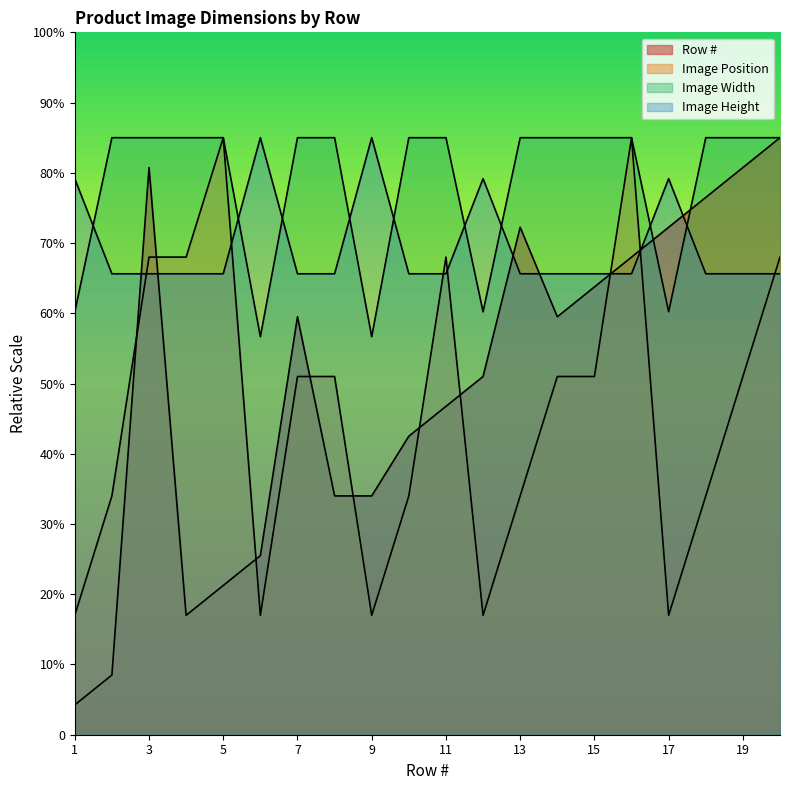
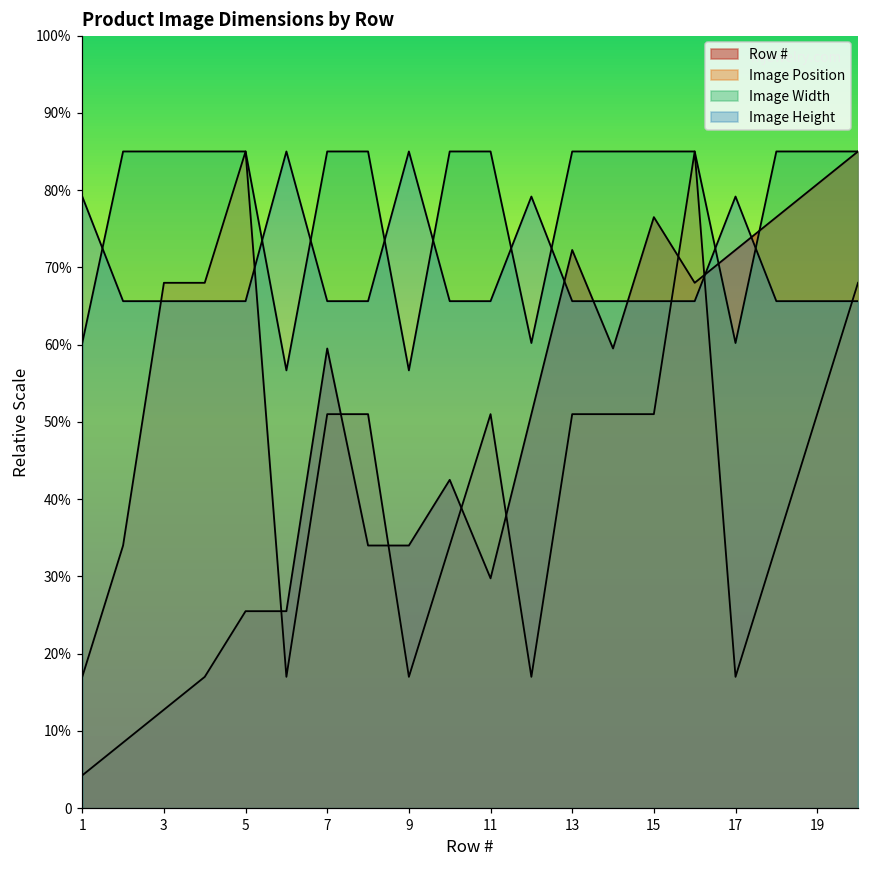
Row #, 3: 81% -> 13%
Row #, 5: 21% -> 26%
Row #, 11: 47% -> 30%
Image Position, 11: 68% -> 51%
Image Position, 13: 34% -> 51%
Row #, 15: 64% -> 77%
